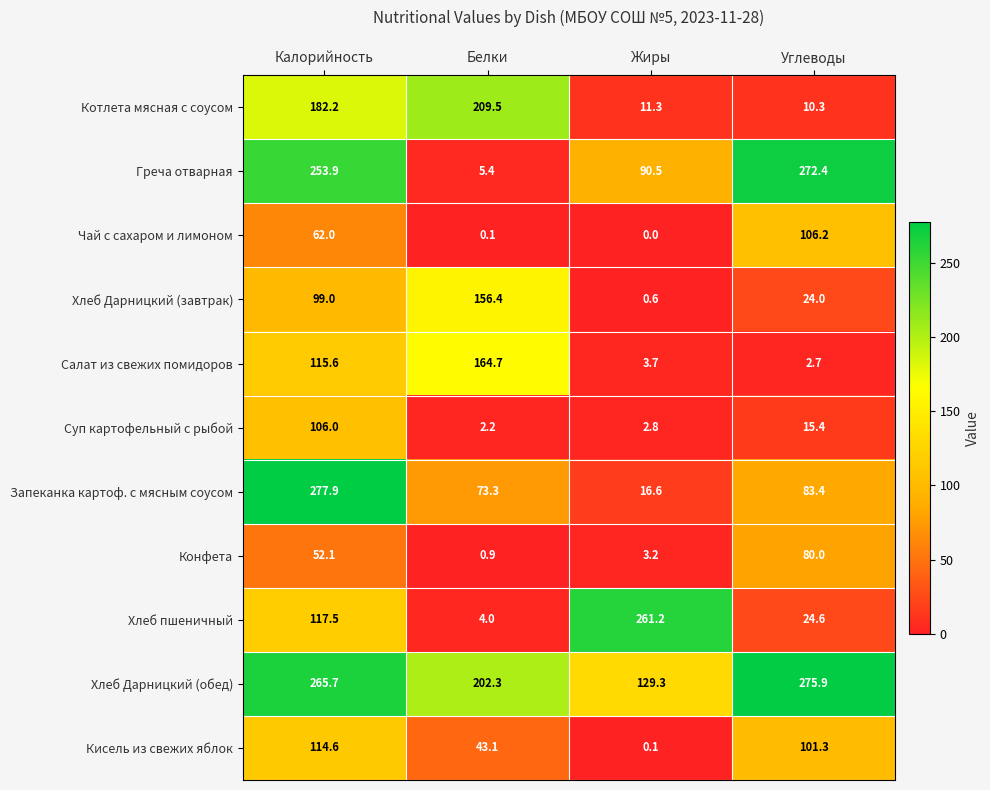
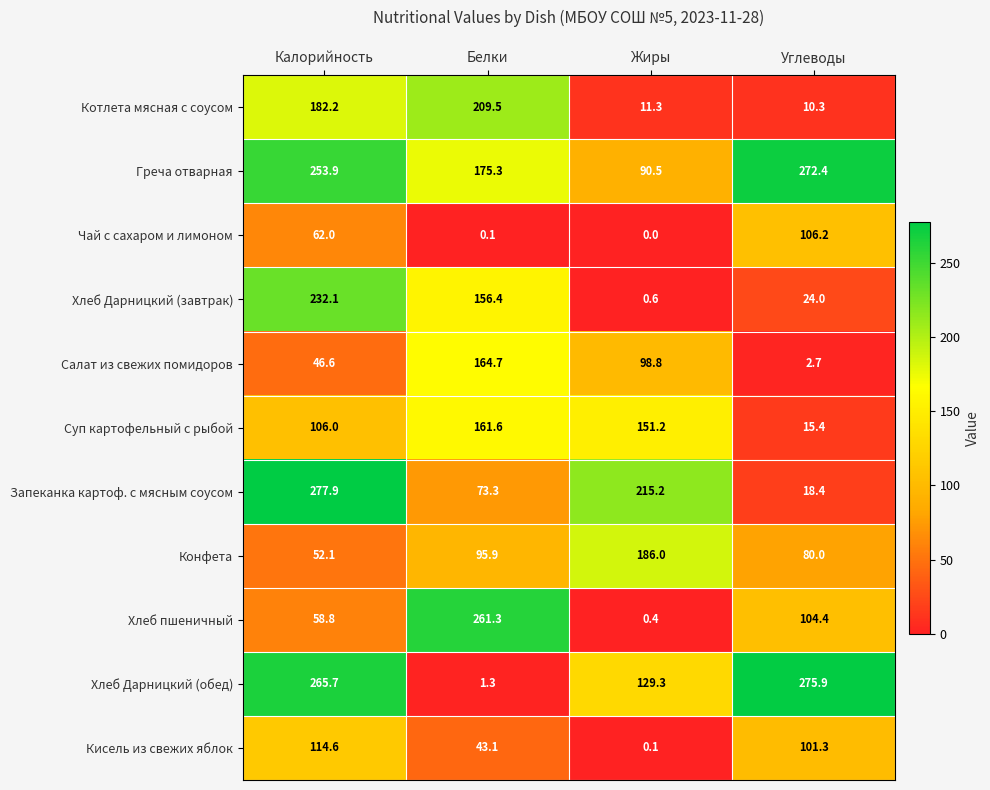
Греча отварная, Белки: 5.4 -> 175.3
Хлеб Дарницкий (завтрак), Калорийность: 99.0 -> 232.1
Салат из свежих помидоров, Калорийность: 115.6 -> 46.6
Салат из свежих помидоров, Жиры: 3.7 -> 98.8
Суп картофельный с рыбой, Белки: 2.2 -> 161.6
Суп картофельный с рыбой, Жиры: 2.8 -> 151.2
Запеканка картоф. с мясным соусом, Жиры: 16.6 -> 215.2
Запеканка картоф. с мясным соусом, Углеводы: 83.4 -> 18.4
Конфета, Белки: 0.9 -> 95.9
Конфета, Жиры: 3.2 -> 186.0
Хлеб пшеничный, Калорийность: 117.5 -> 58.8
Хлеб пшеничный, Белки: 4.0 -> 261.3
Хлеб пшеничный, Жиры: 261.2 -> 0.4
Хлеб пшеничный, Углеводы: 24.6 -> 104.4
Хлеб Дарницкий (обед), Белки: 202.3 -> 1.3
